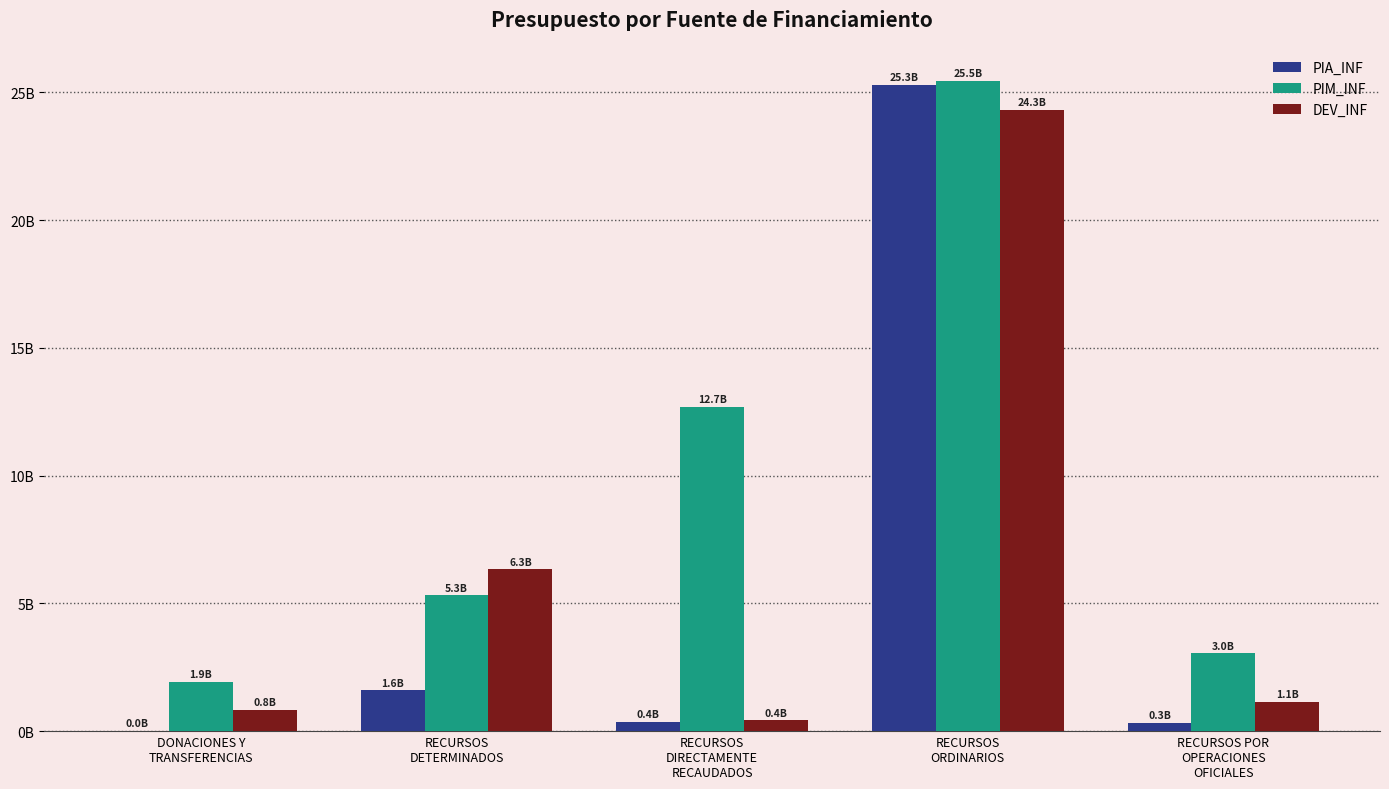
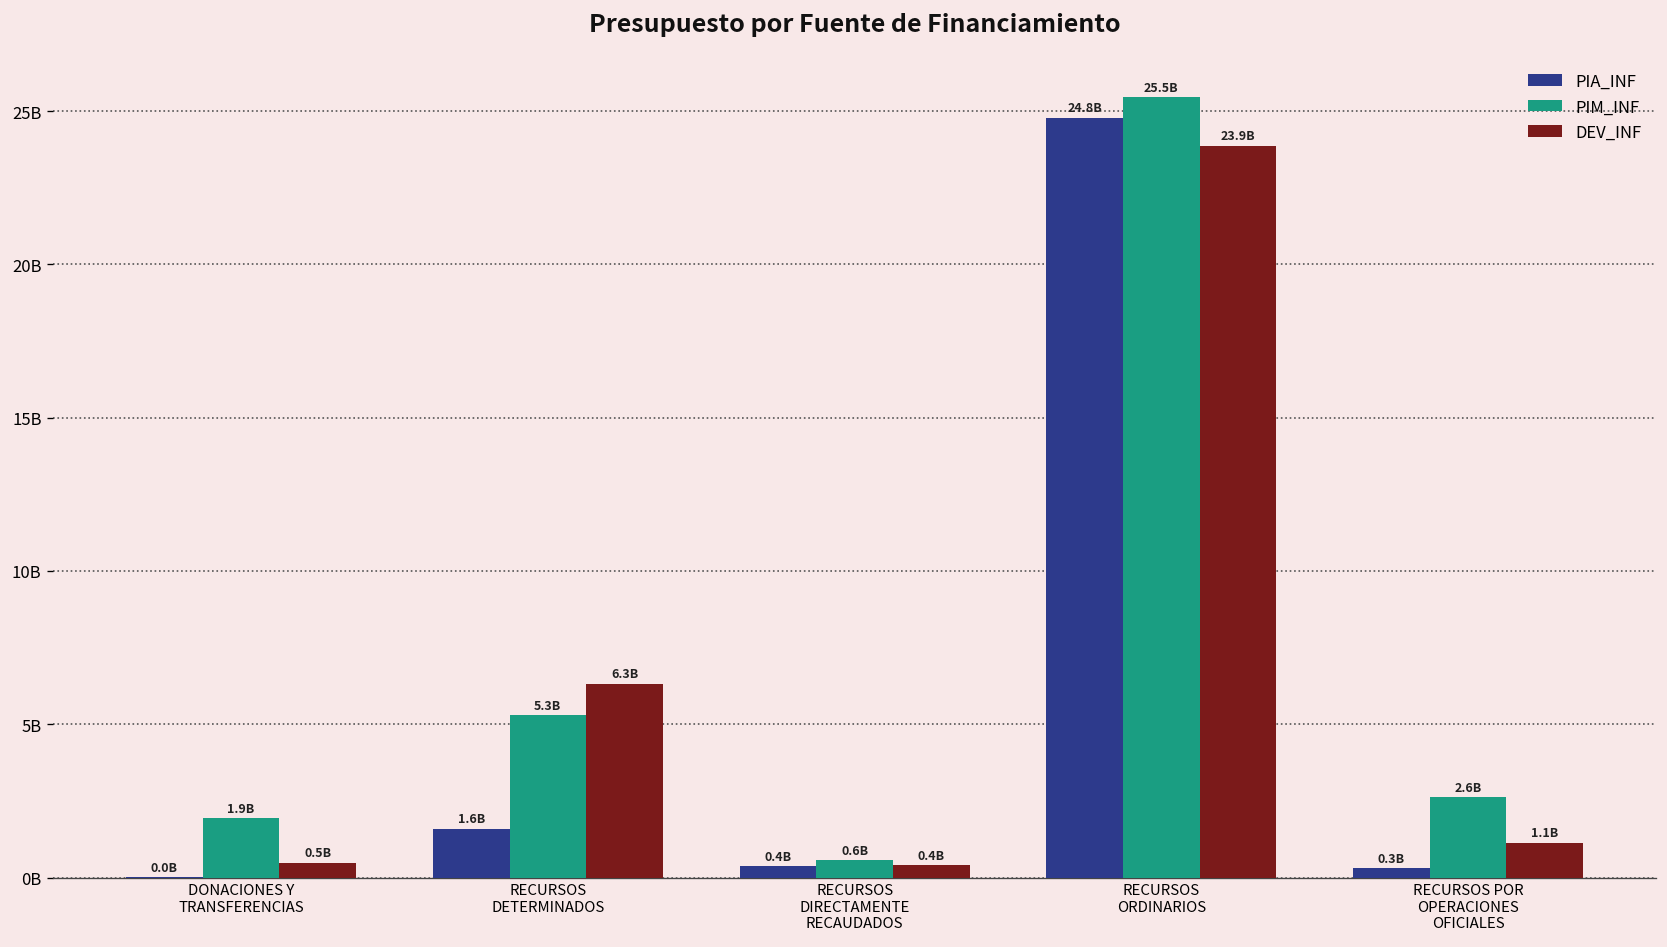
DEV_INF, DONACIONES Y TRANSFERENCIAS: 0.8B -> 0.5B
PIM_INF, RECURSOS DIRECTAMENTE RECAUDADOS: 12.7B -> 0.6B
PIA_INF, RECURSOS ORDINARIOS: 25.3B -> 24.8B
DEV_INF, RECURSOS ORDINARIOS: 24.3B -> 23.9B
PIM_INF, RECURSOS POR OPERACIONES OFICIALES: 3.0B -> 2.6B
